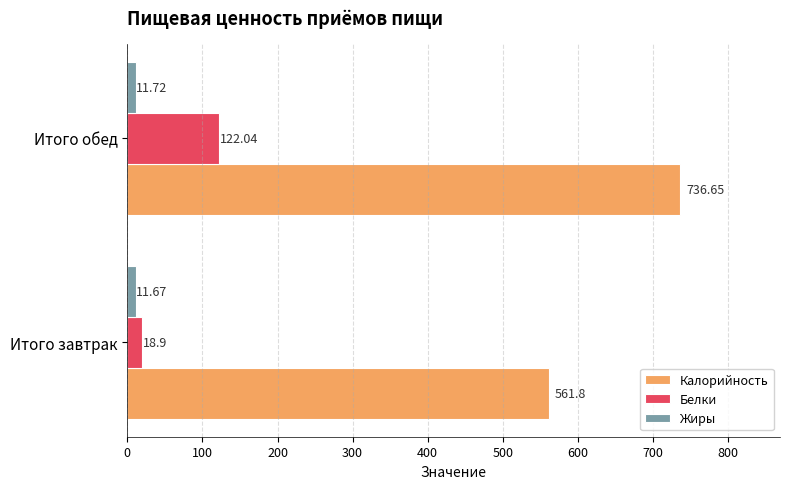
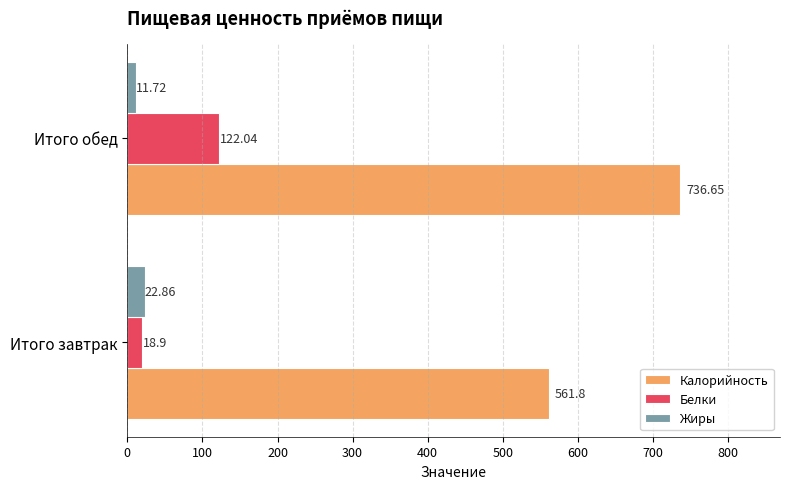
Жиры, Итого завтрак: 11.67 -> 22.86
